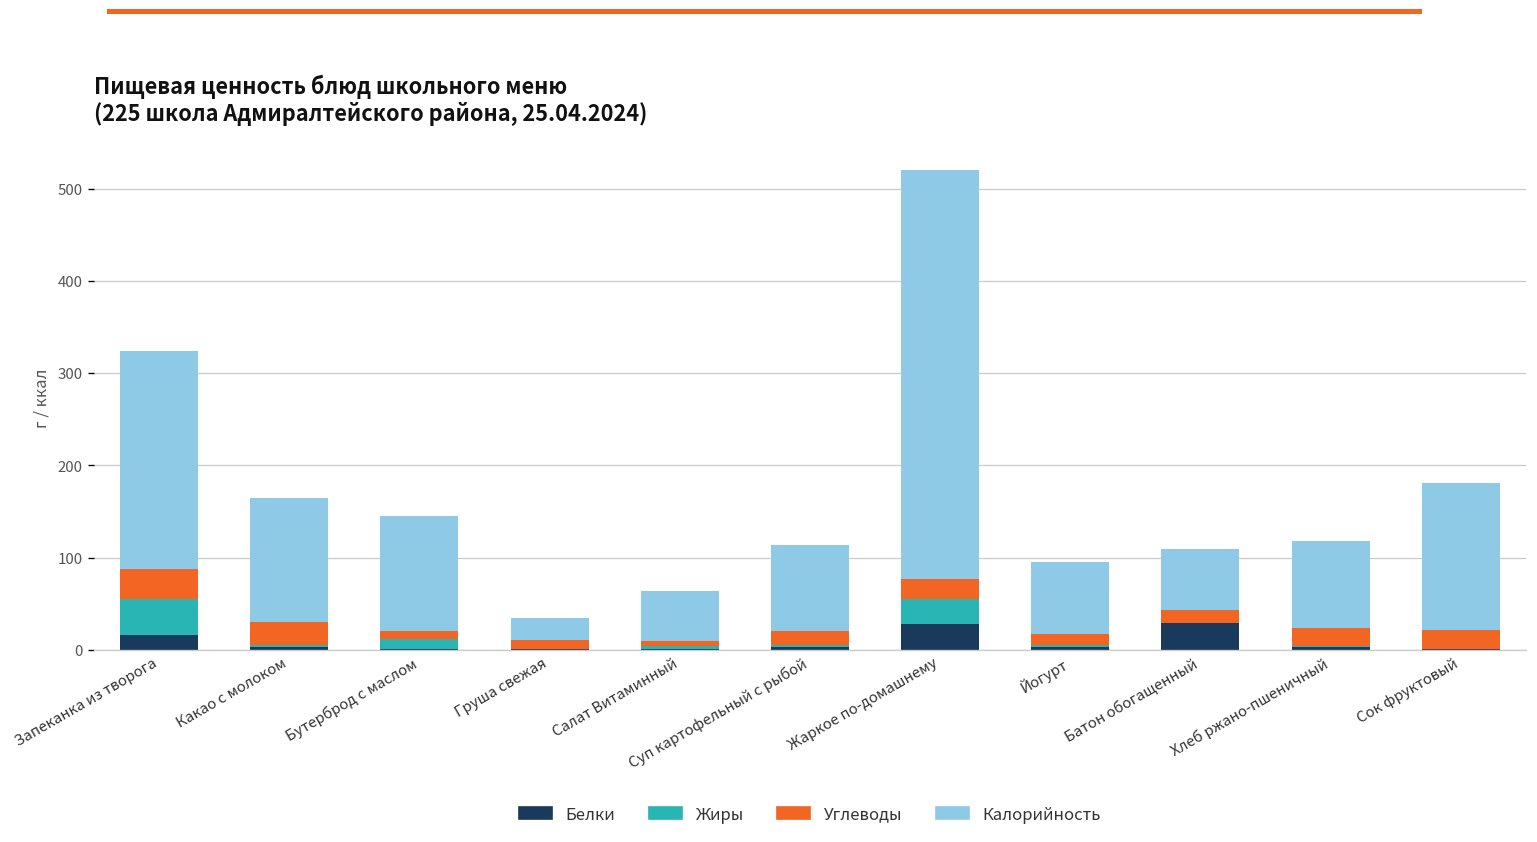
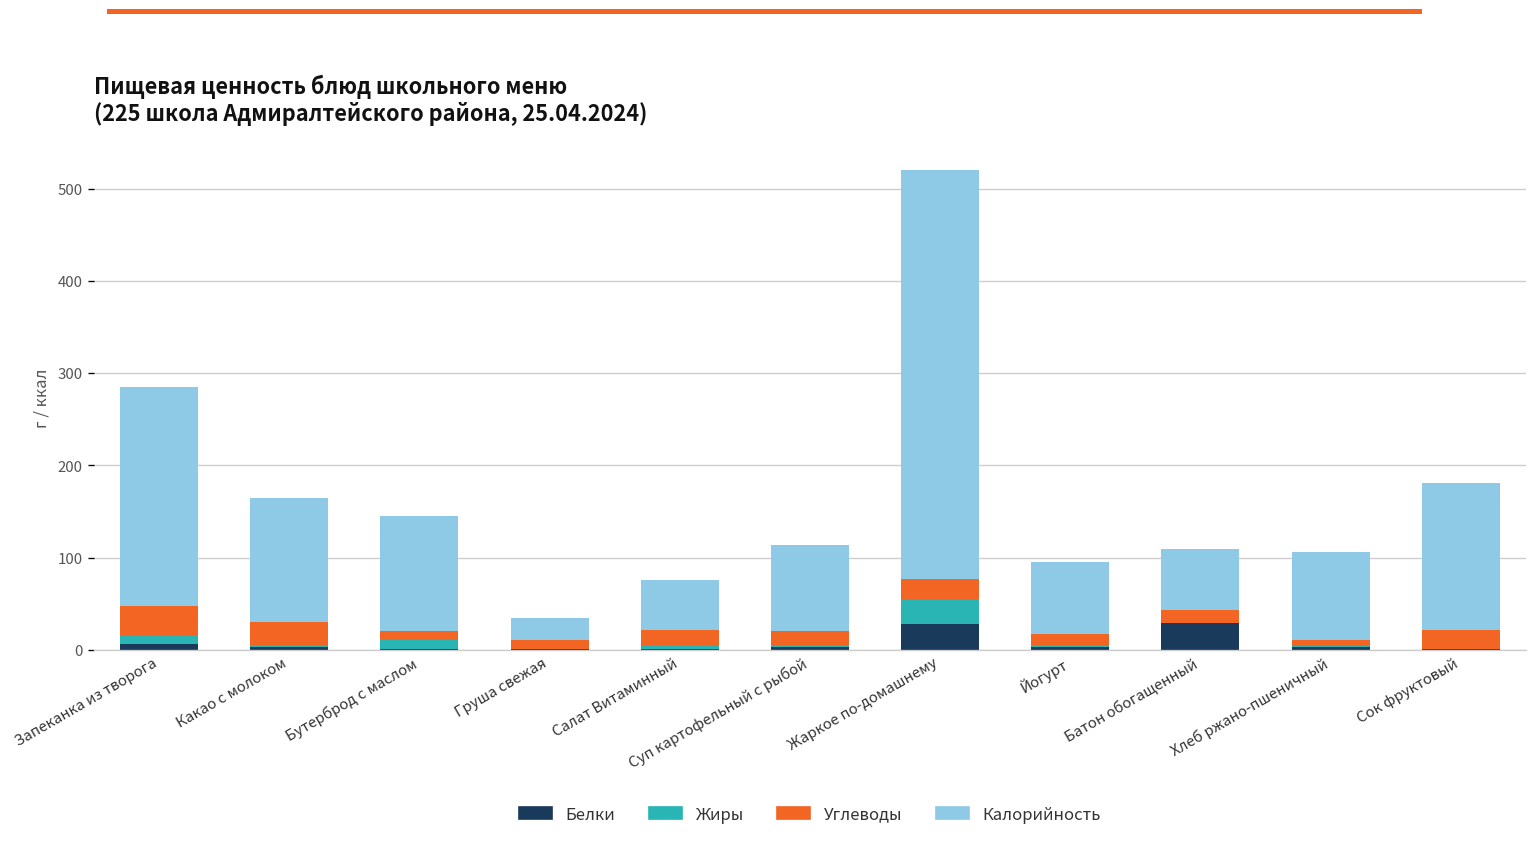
Белки, Запеканка из творога: 20 -> 10
Жиры, Запеканка из творога: 40 -> 10
Углеводы, Салат Витаминный: 10 -> 20
Углеводы, Хлеб ржано-пшеничный: 20 -> 10
